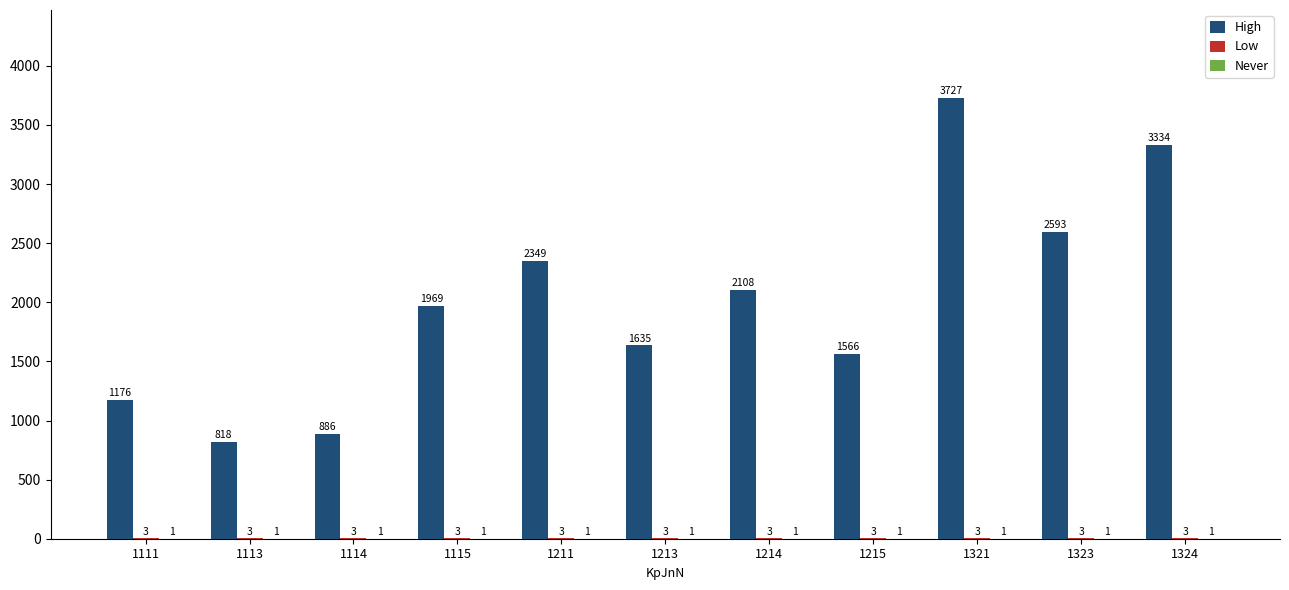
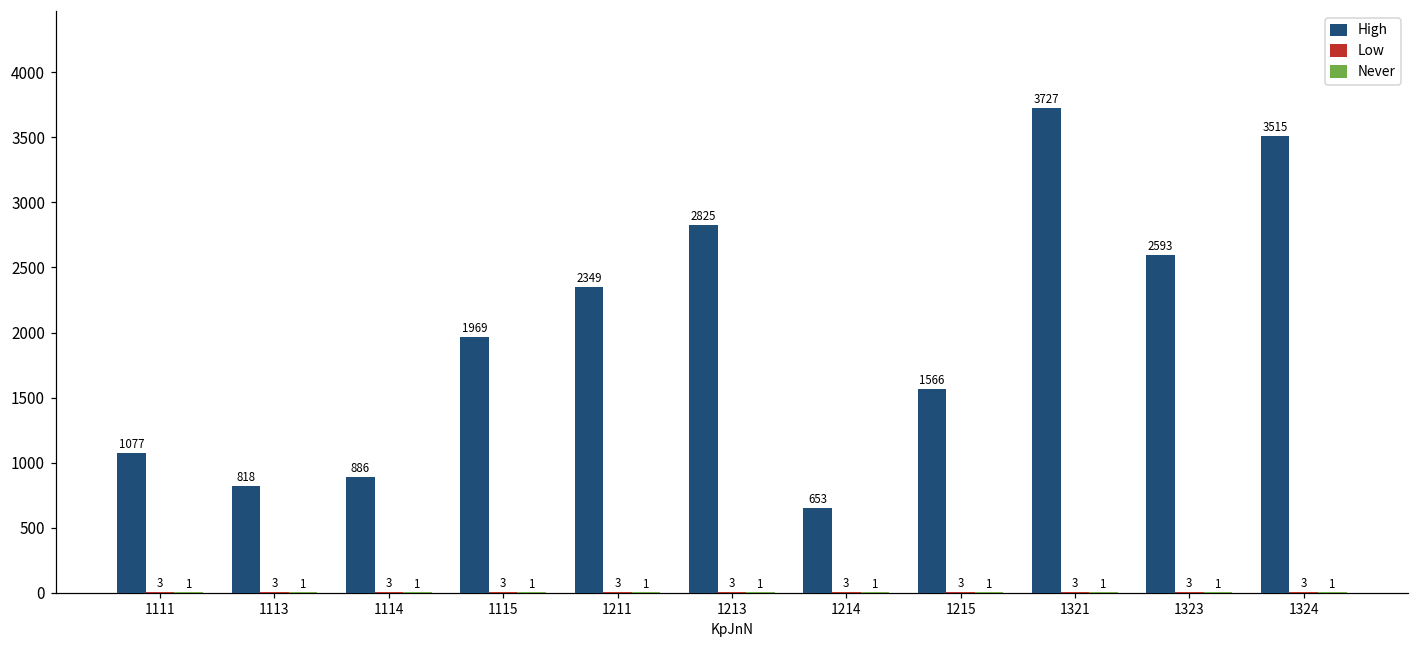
High, 1111: 1176 -> 1077
High, 1213: 1635 -> 2825
High, 1214: 2108 -> 653
High, 1324: 3334 -> 3515
